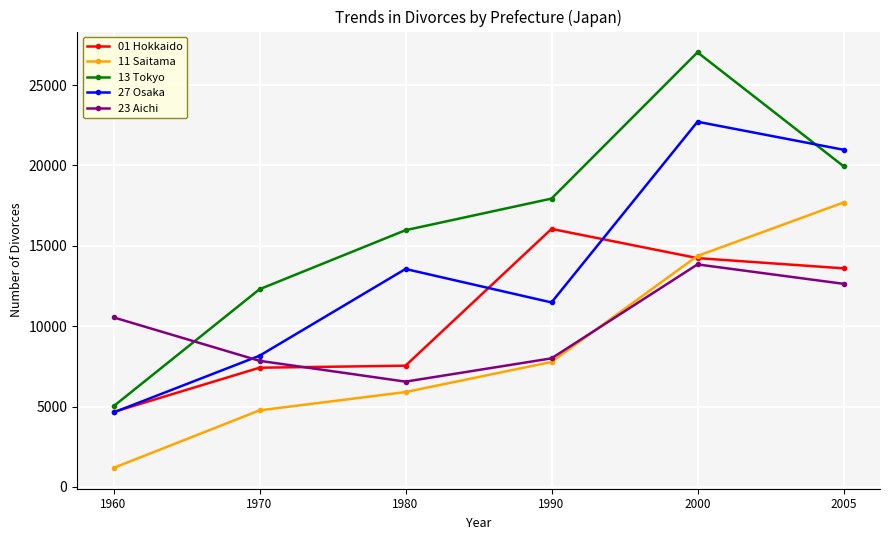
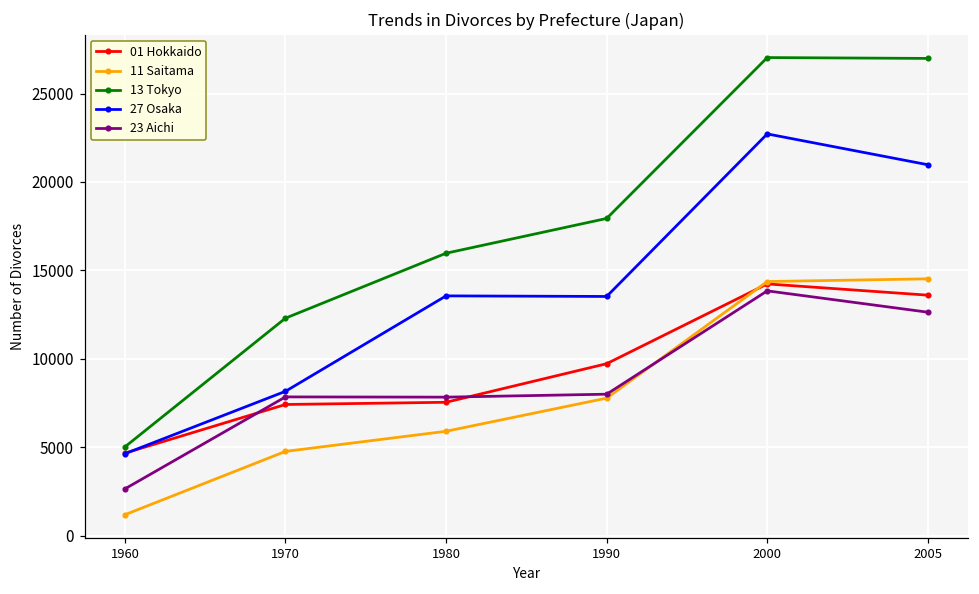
23 Aichi, 1960: 10500 -> 2600
23 Aichi, 1980: 6600 -> 7800
01 Hokkaido, 1990: 16000 -> 9700
27 Osaka, 1990: 11500 -> 13500
11 Saitama, 2005: 17700 -> 14500
13 Tokyo, 2005: 19900 -> 27000
